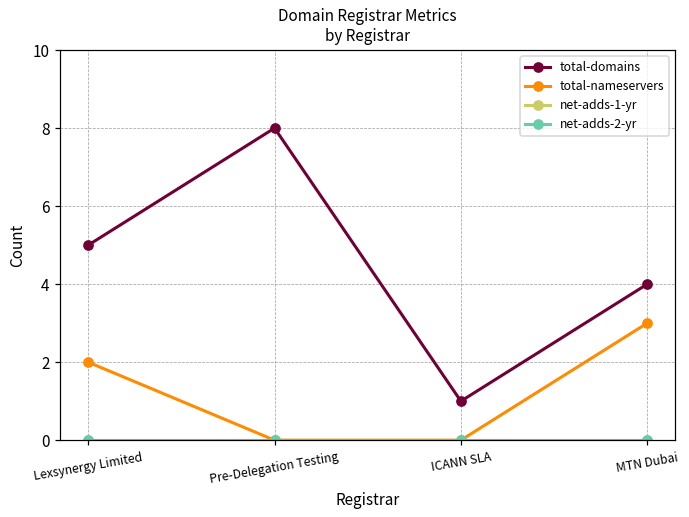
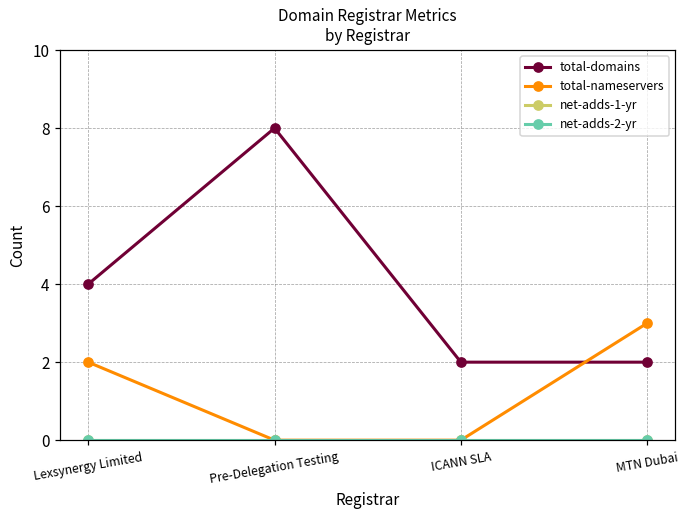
total-domains, Lexsynergy Limited: 5 -> 4
total-domains, ICANN SLA: 1 -> 2
total-domains, MTN Dubai: 4 -> 2
